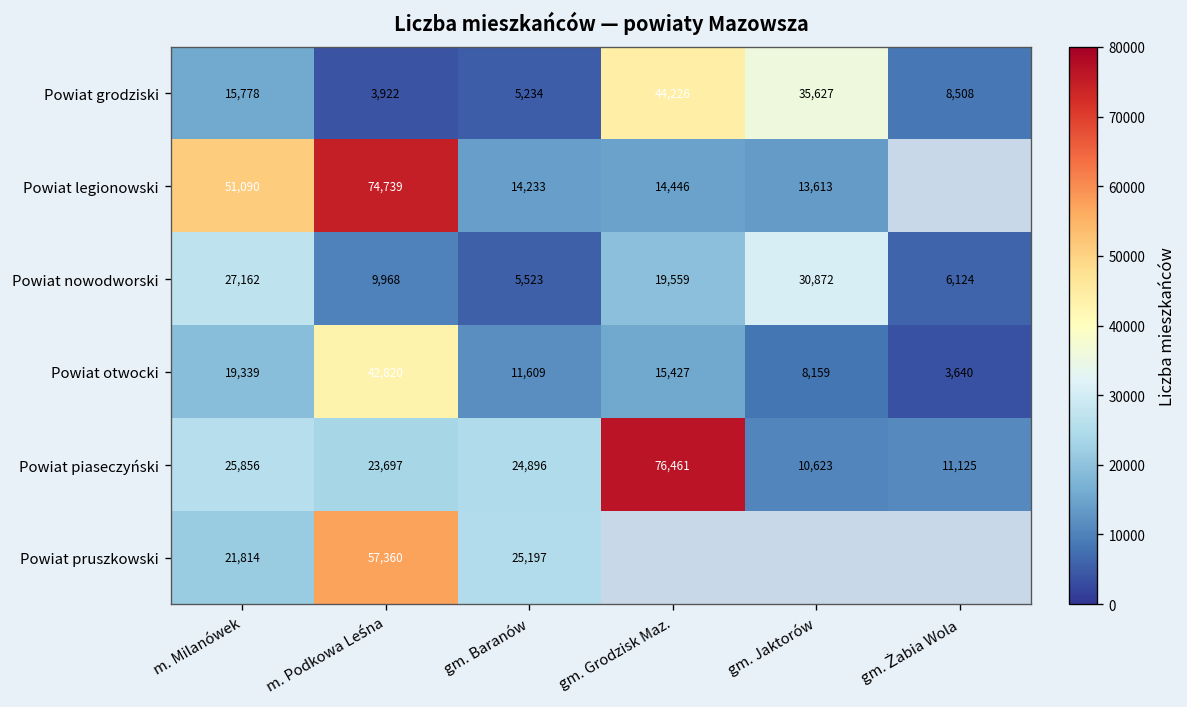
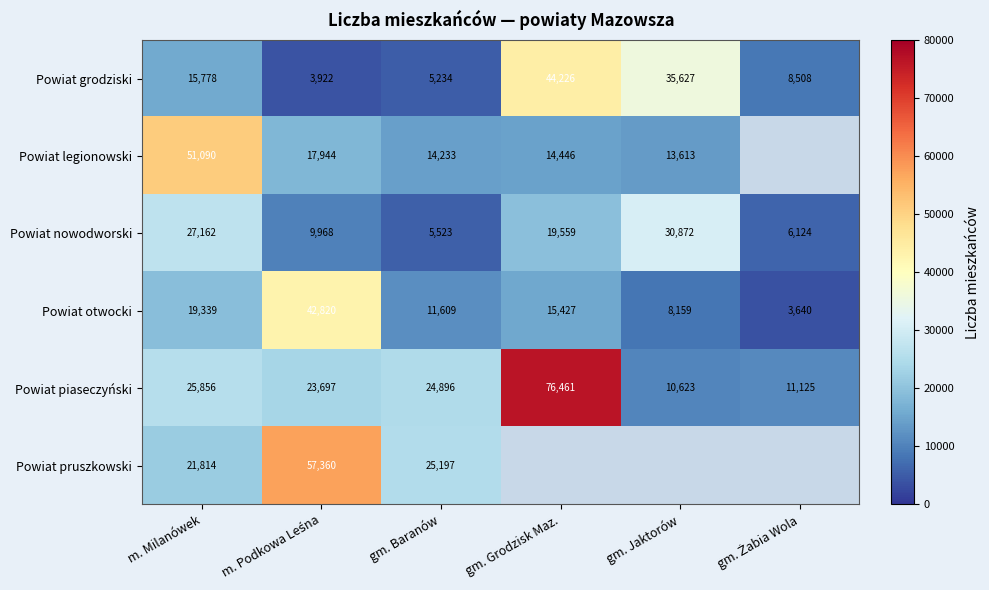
Powiat legionowski, m. Podkowa Leśna: 74,739 -> 17,944
